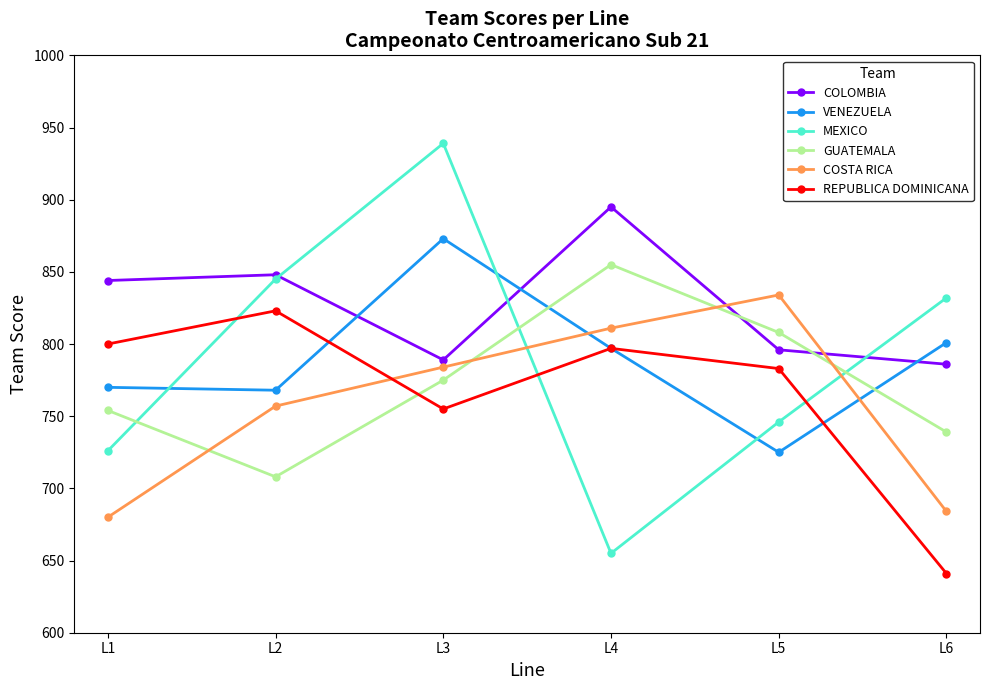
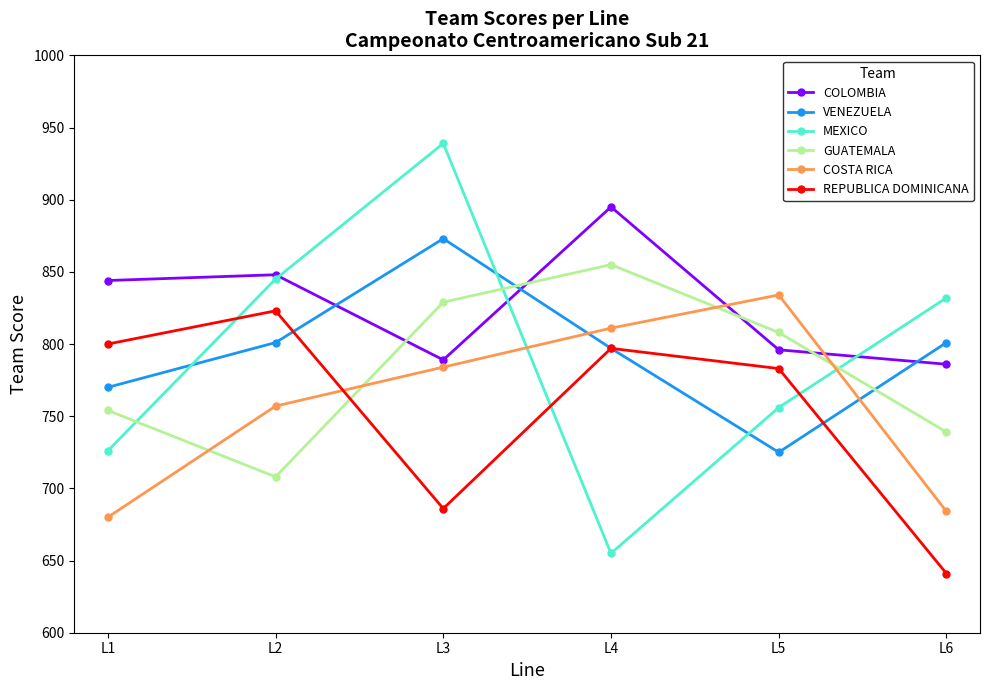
VENEZUELA, L2: 768 -> 801
GUATEMALA, L3: 775 -> 829
REPUBLICA DOMINICANA, L3: 755 -> 686
MEXICO, L5: 746 -> 756
